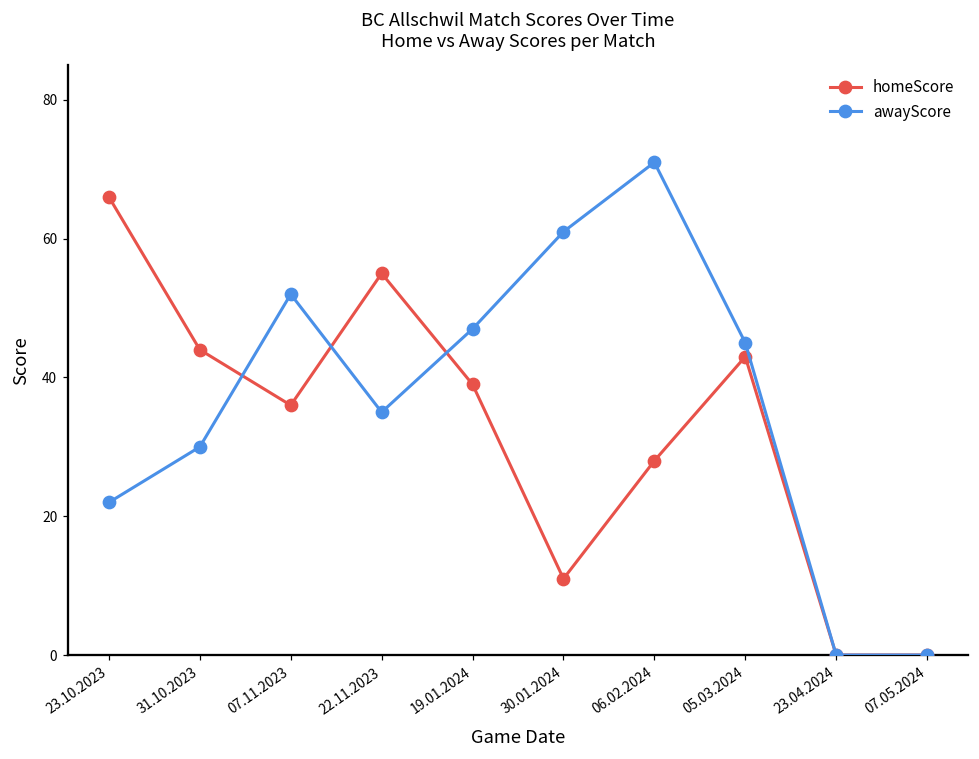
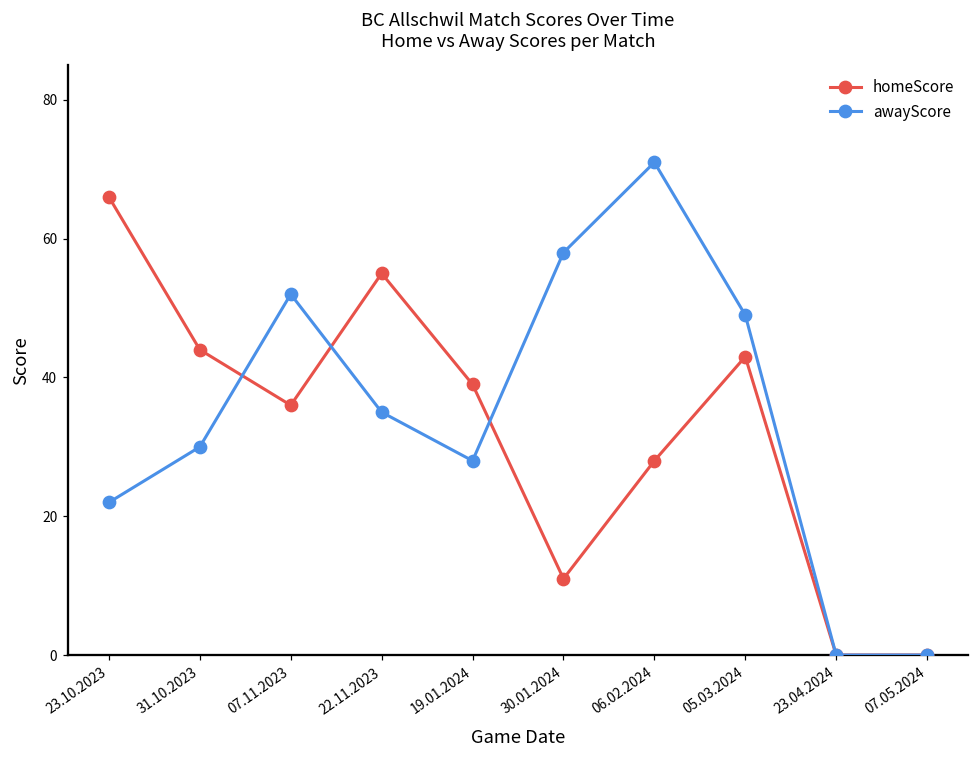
awayScore, 19.01.2024: 47 -> 28
awayScore, 30.01.2024: 61 -> 58
awayScore, 05.03.2024: 45 -> 49
